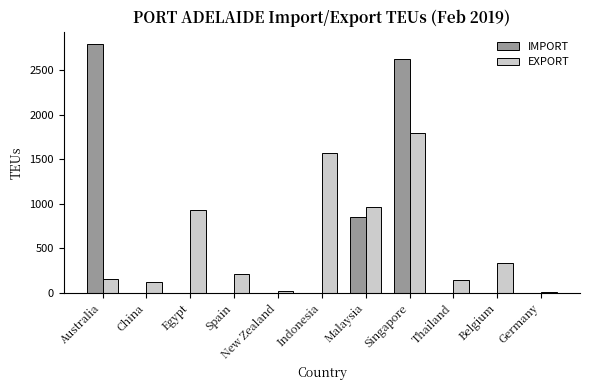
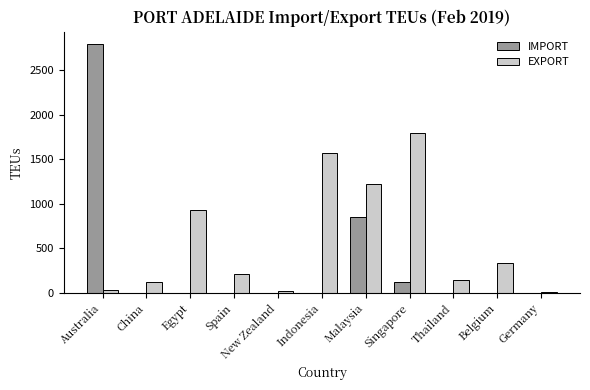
EXPORT, Australia: 200 -> 0
EXPORT, Malaysia: 1000 -> 1200
IMPORT, Singapore: 2600 -> 100
